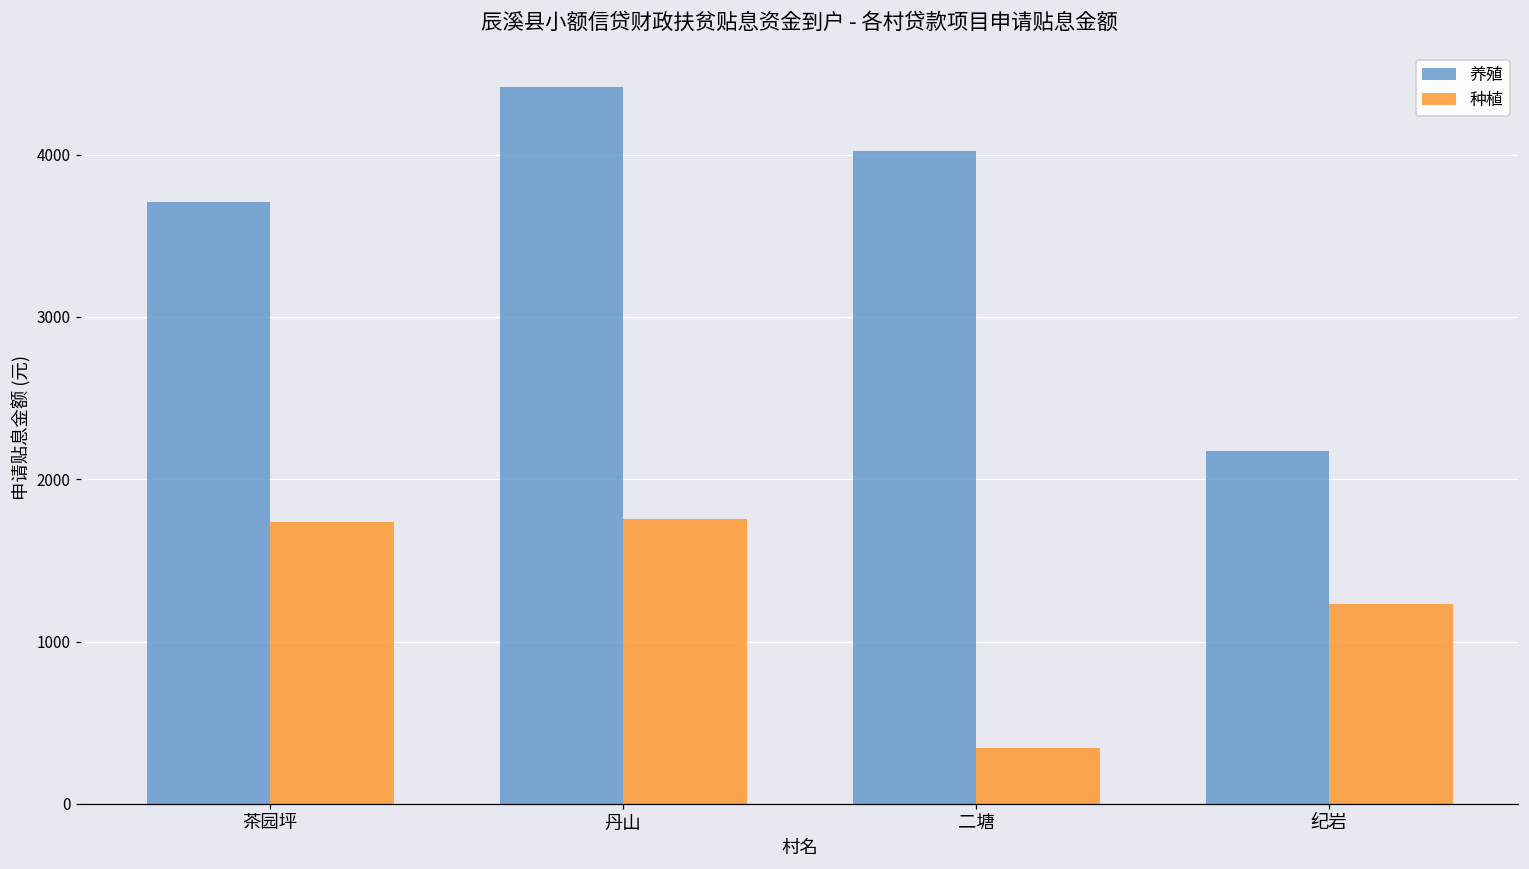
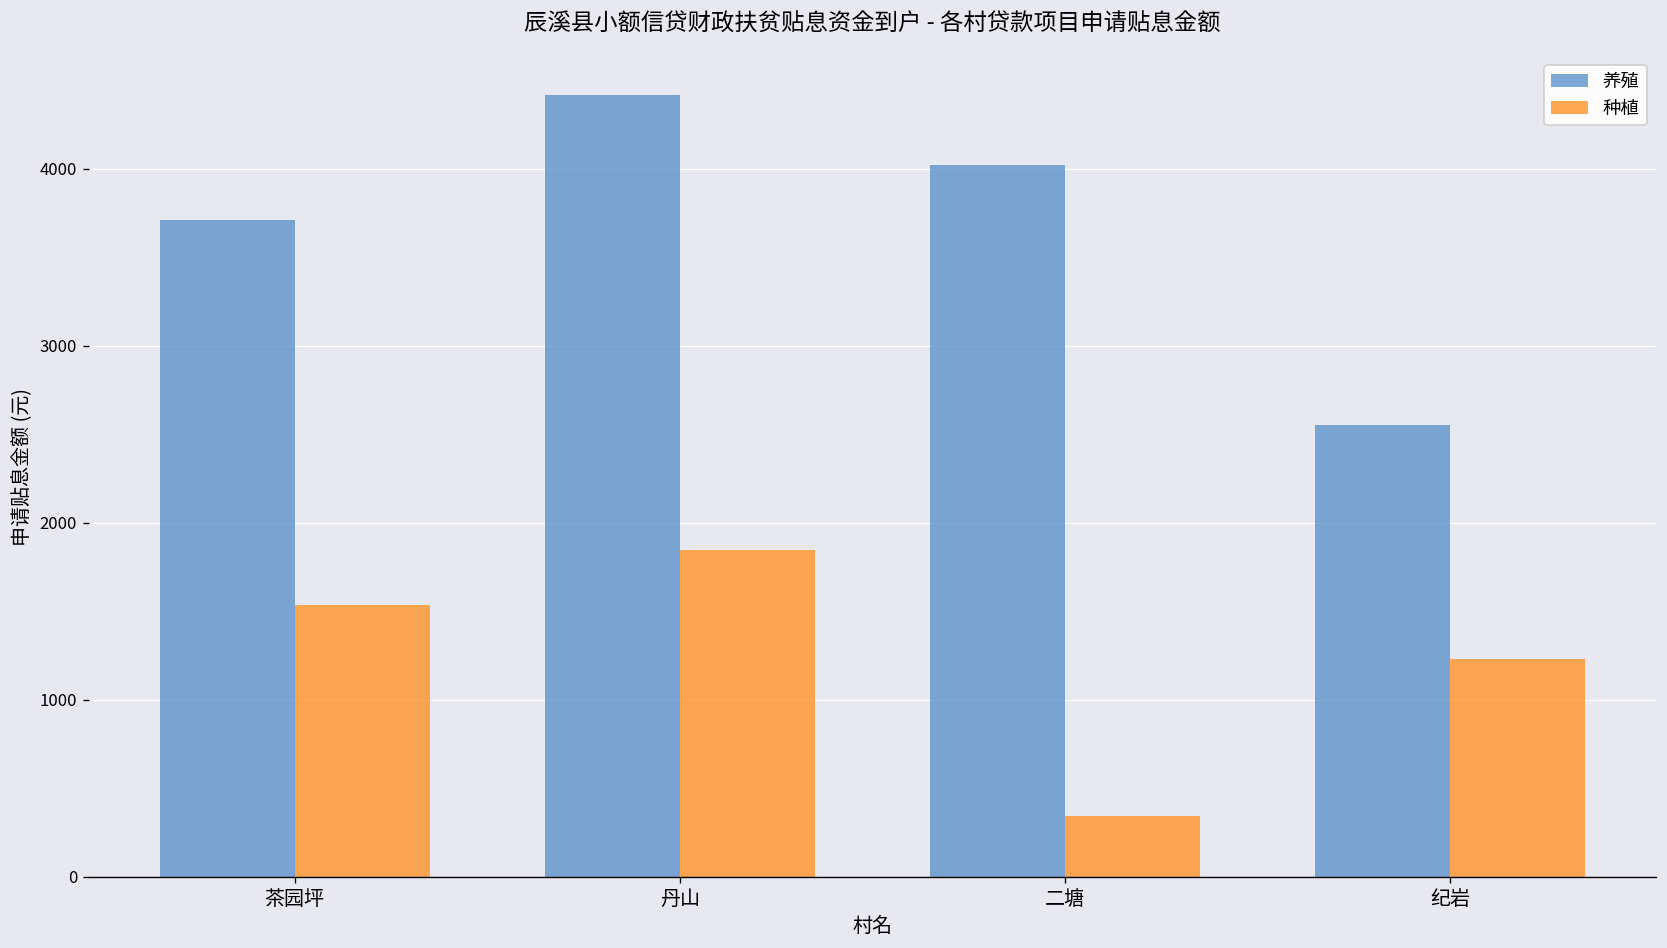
种植, 茶园坪: 1740 -> 1540
种植, 丹山: 1750 -> 1840
养殖, 纪岩: 2170 -> 2550
